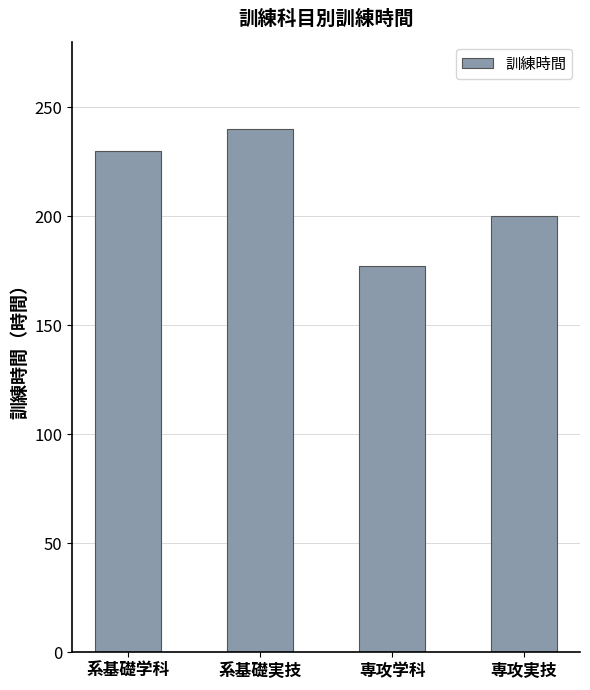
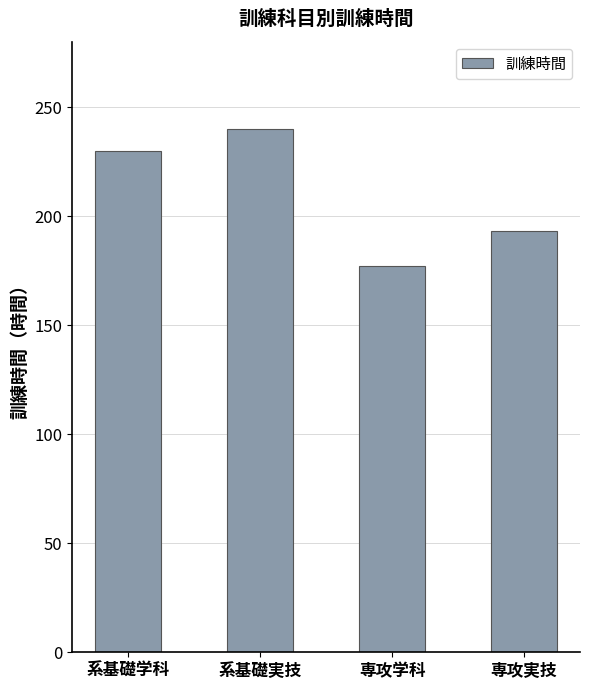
専攻実技: 200 -> 193
